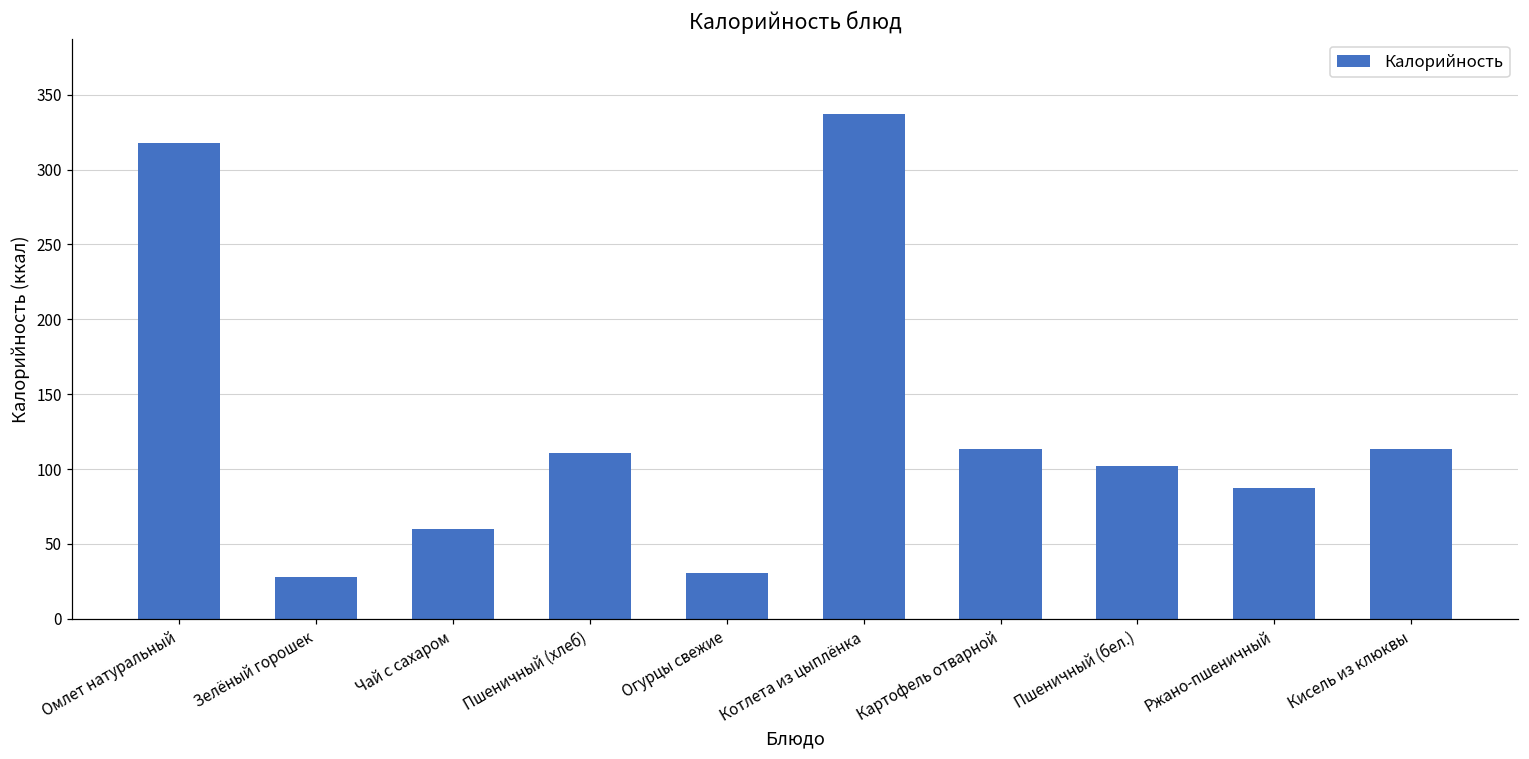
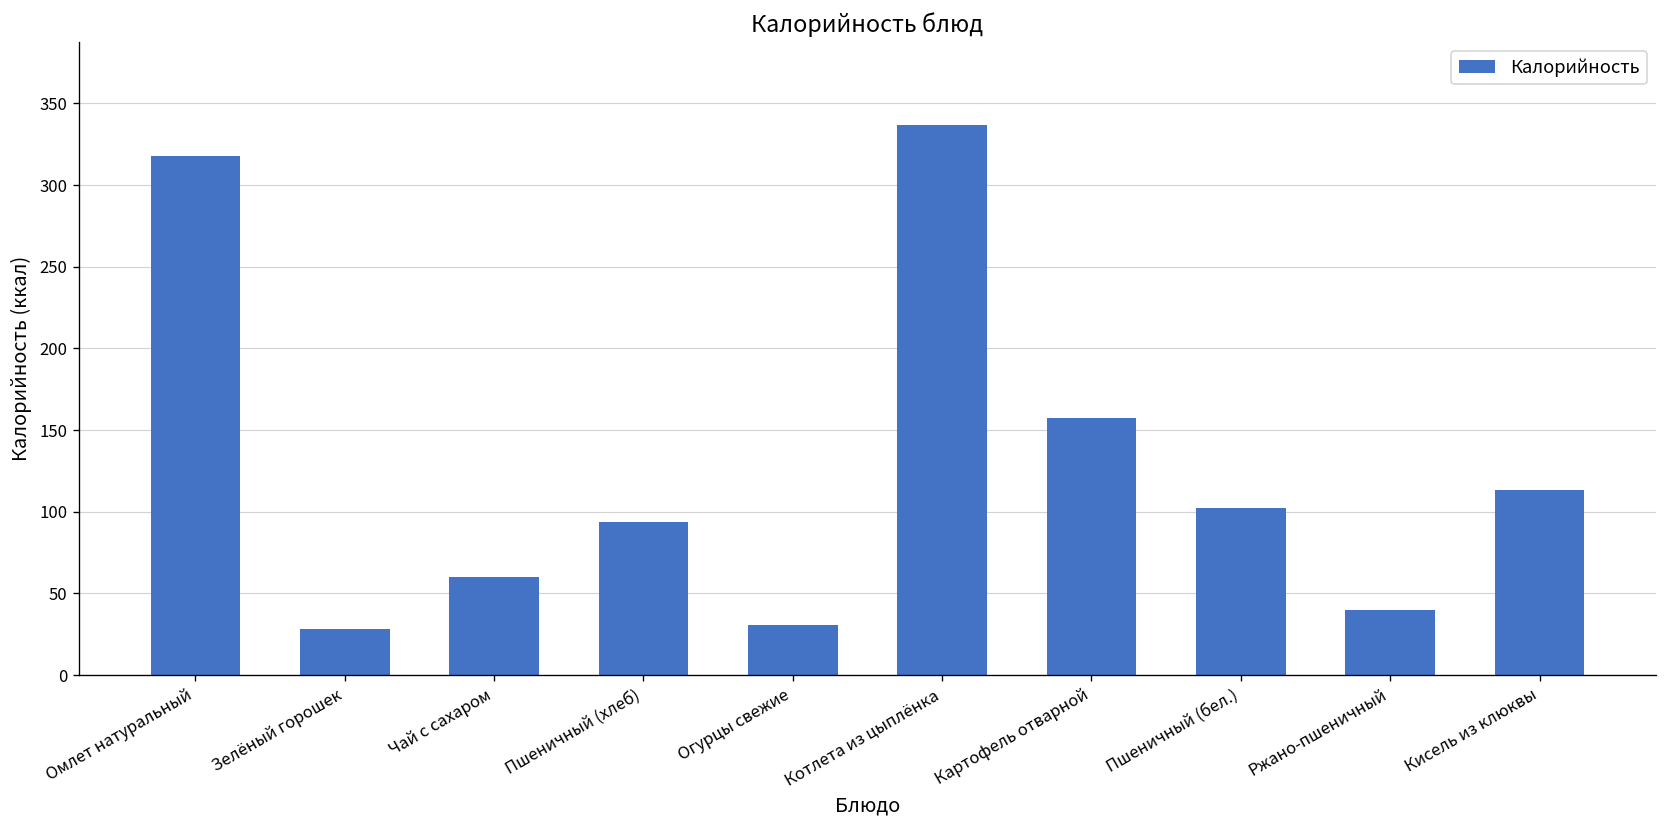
Пшеничный (хлеб): 111 -> 94
Картофель отварной: 113 -> 158
Ржано-пшеничный: 87 -> 40
